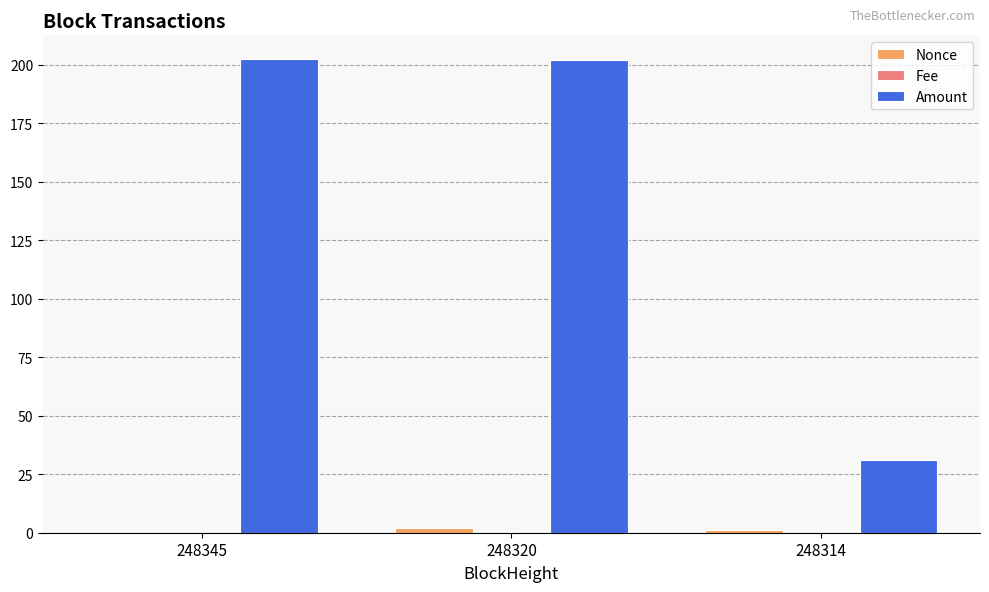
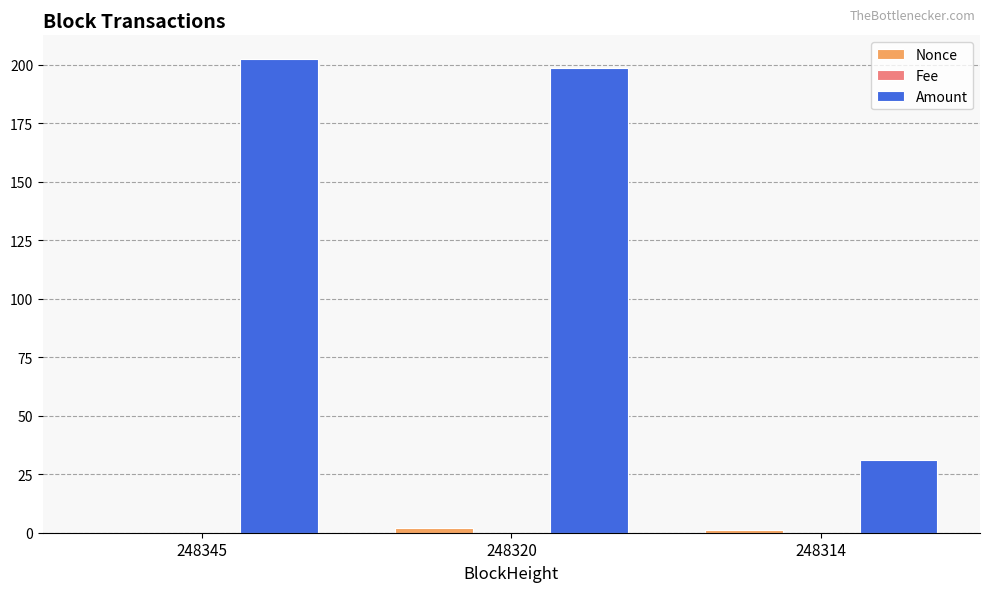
Amount, 248320: 202 -> 198
